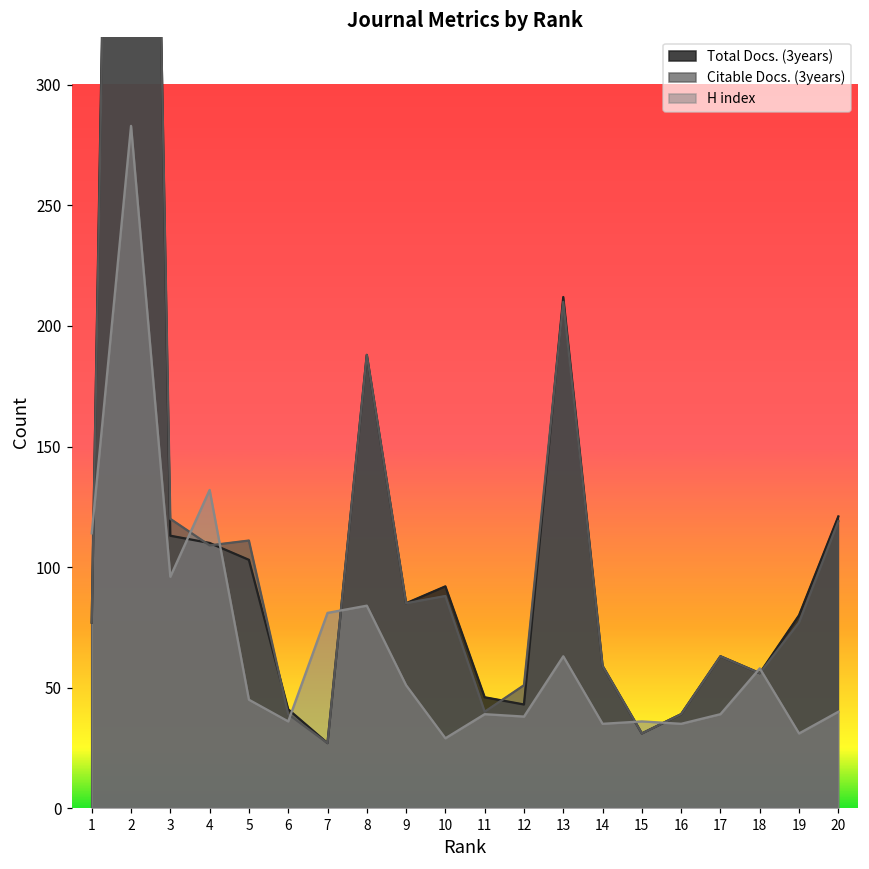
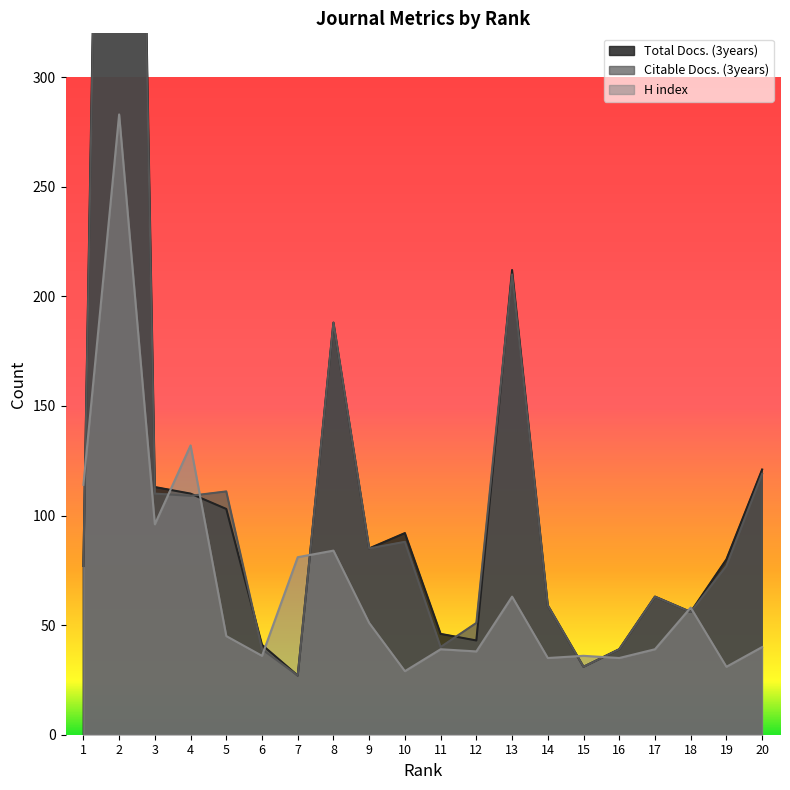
Citable Docs. (3years), 3: 120 -> 110
